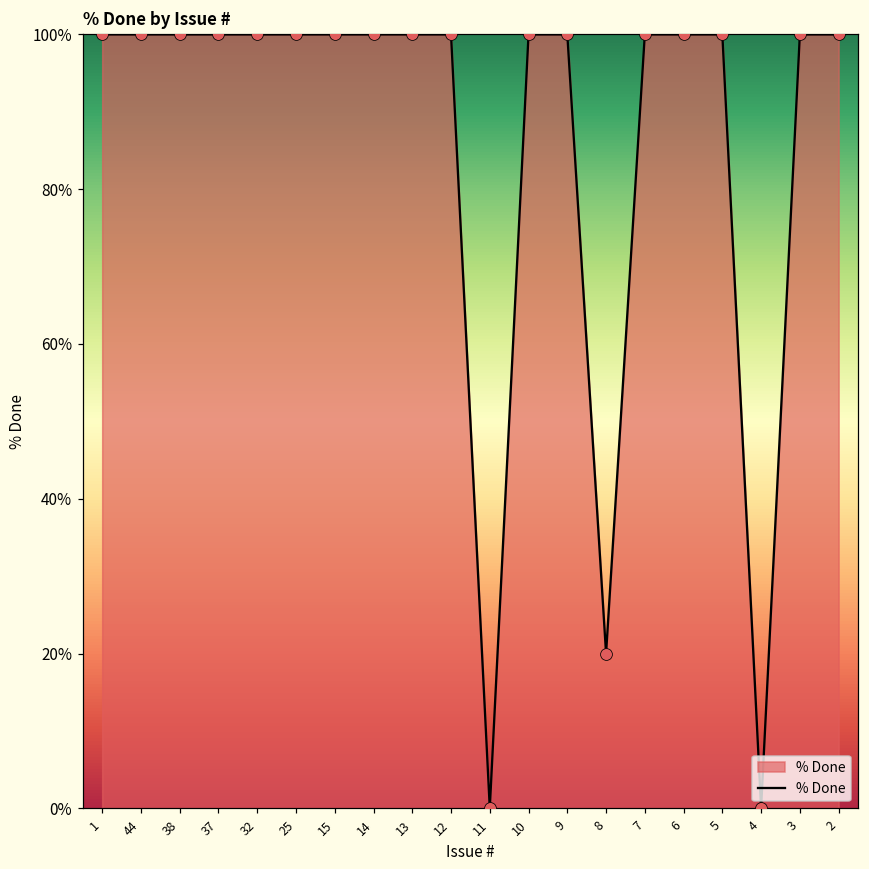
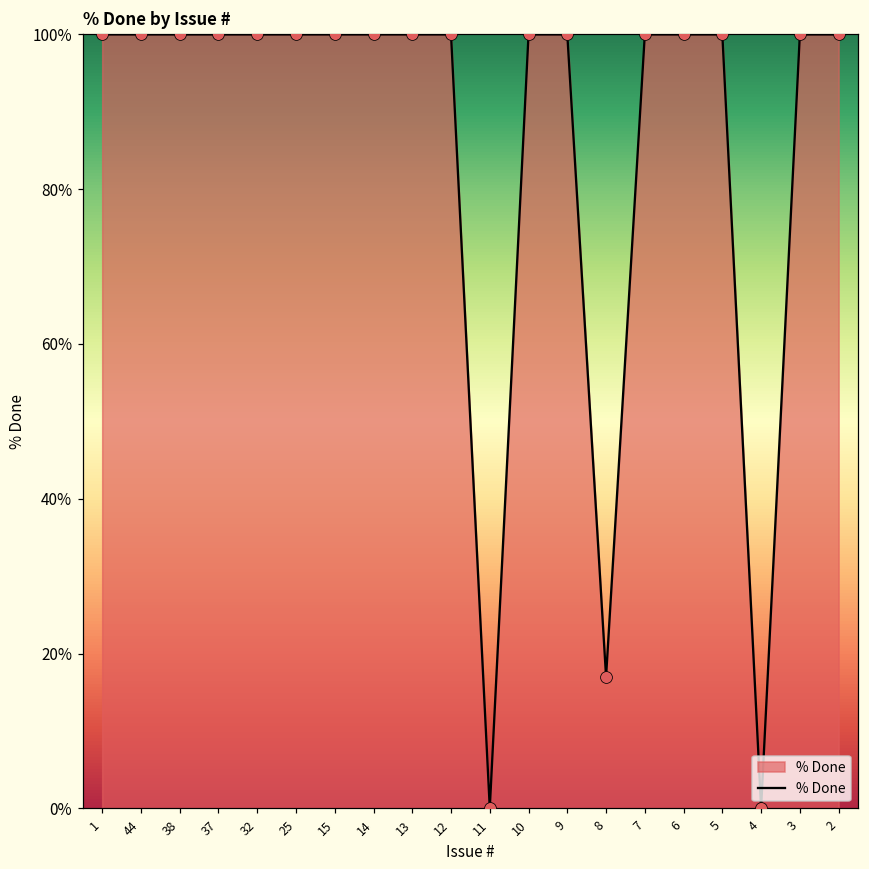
8: 20% -> 17%
